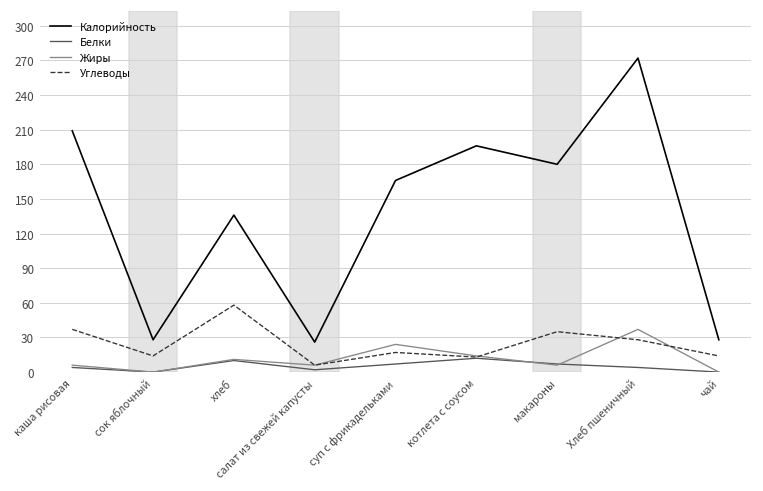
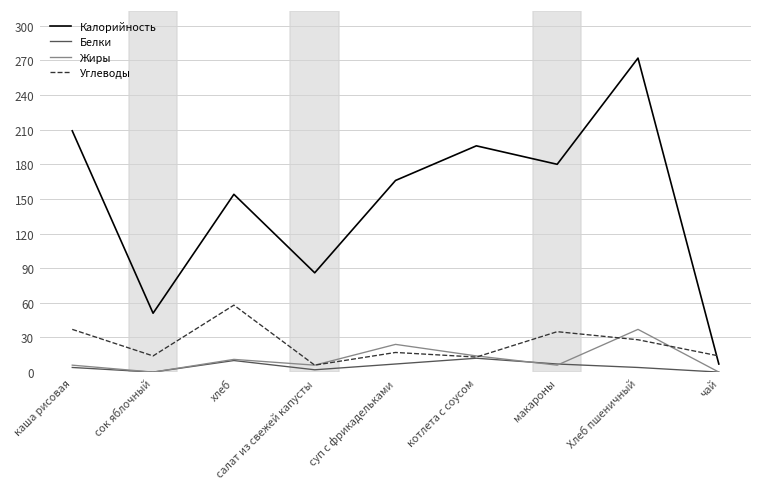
Калорийность, сок яблочный: 30 -> 50
Калорийность, хлеб: 140 -> 150
Калорийность, салат из свежей капусты: 30 -> 90
Калорийность, чай: 30 -> 10
